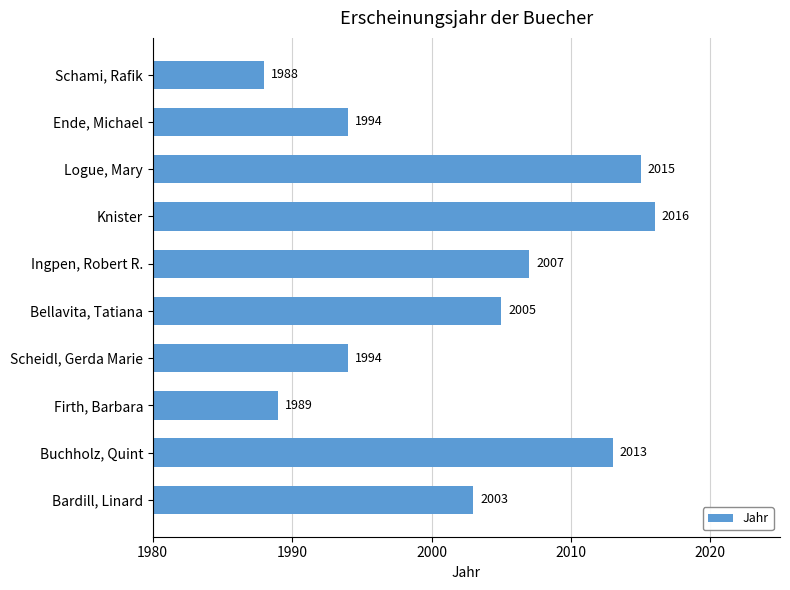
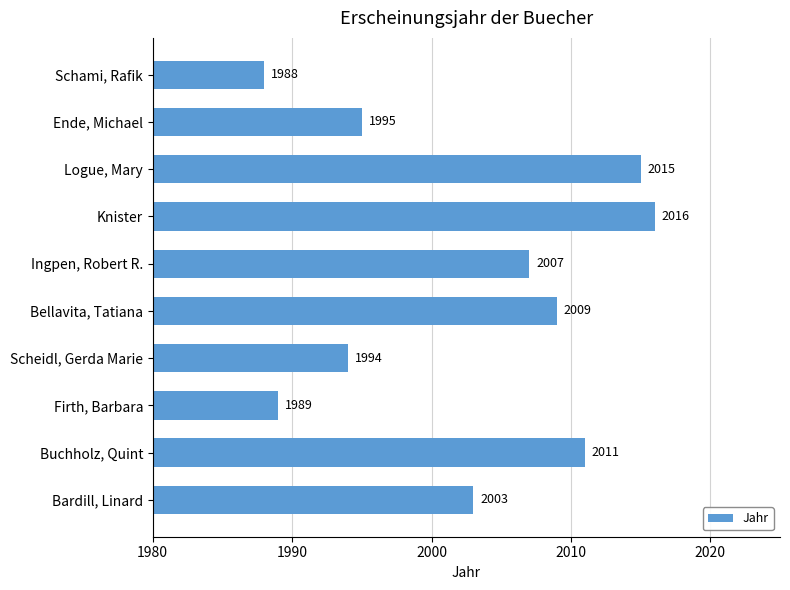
Ende, Michael: 1994 -> 1995
Bellavita, Tatiana: 2005 -> 2009
Buchholz, Quint: 2013 -> 2011
